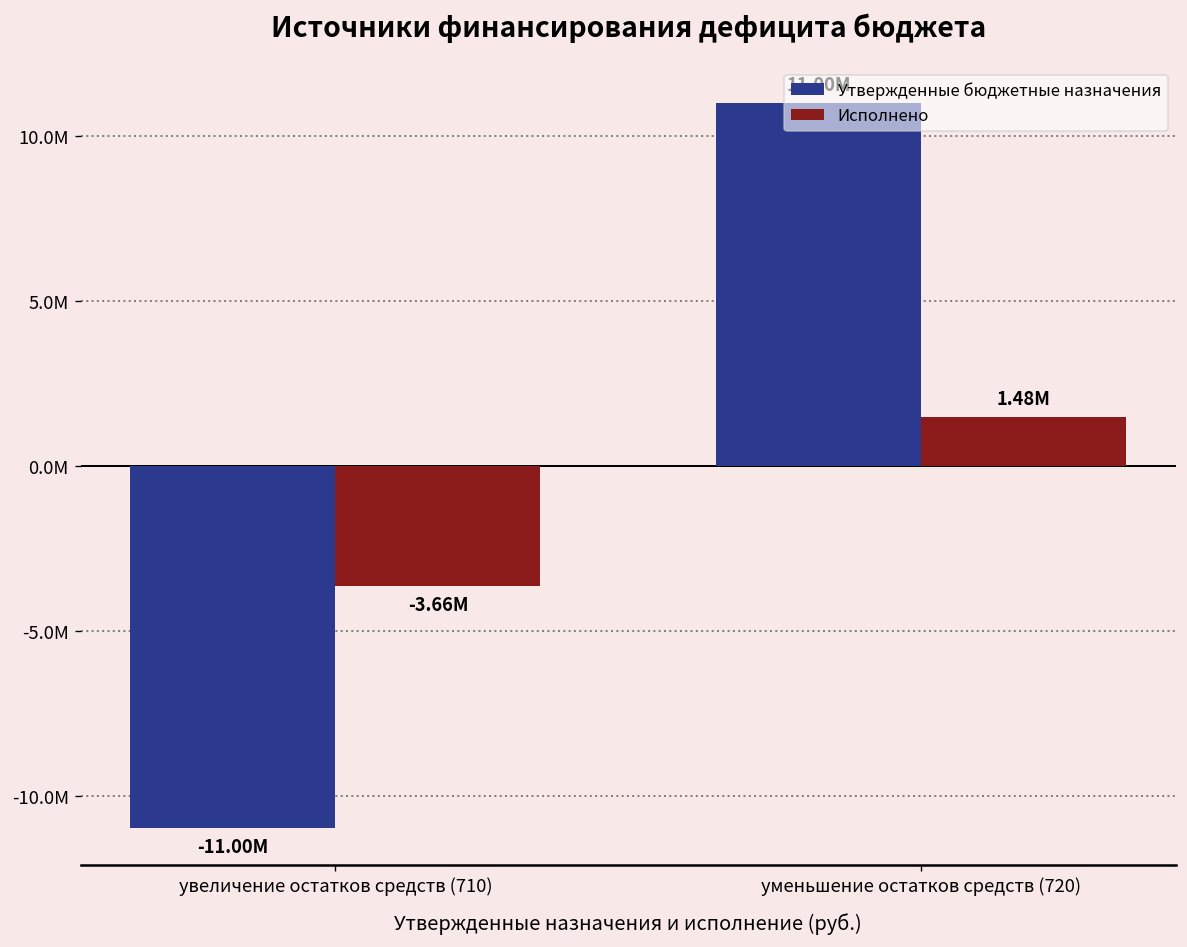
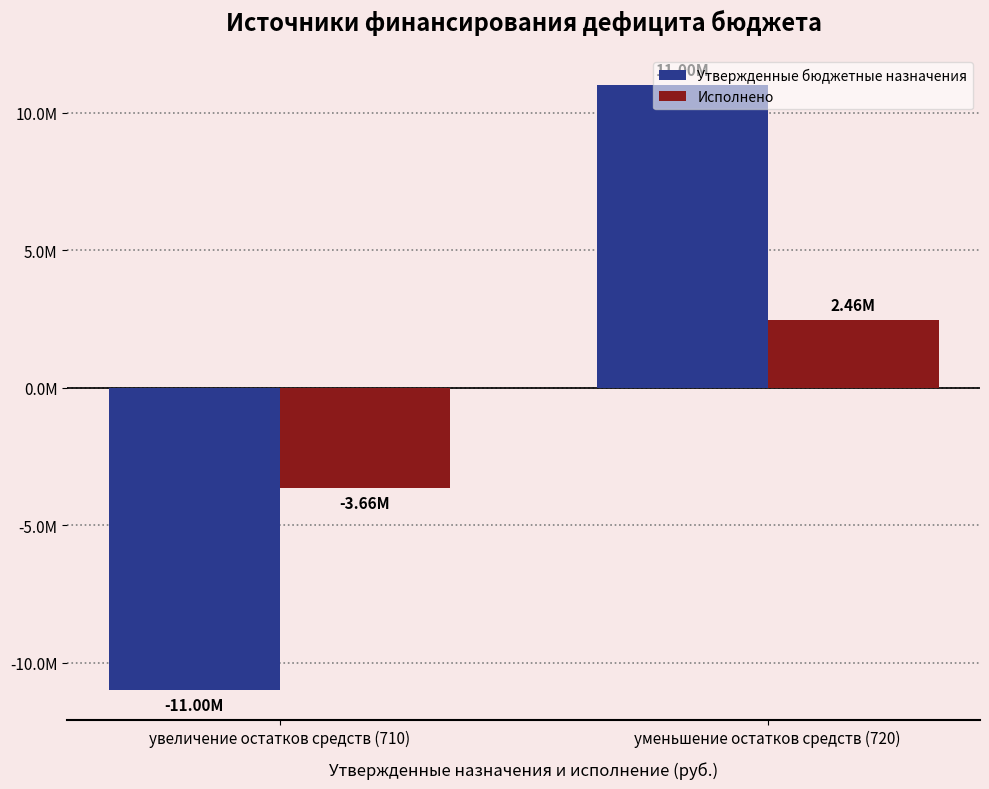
Исполнено, уменьшение остатков средств (720): 1.48M -> 2.46M
